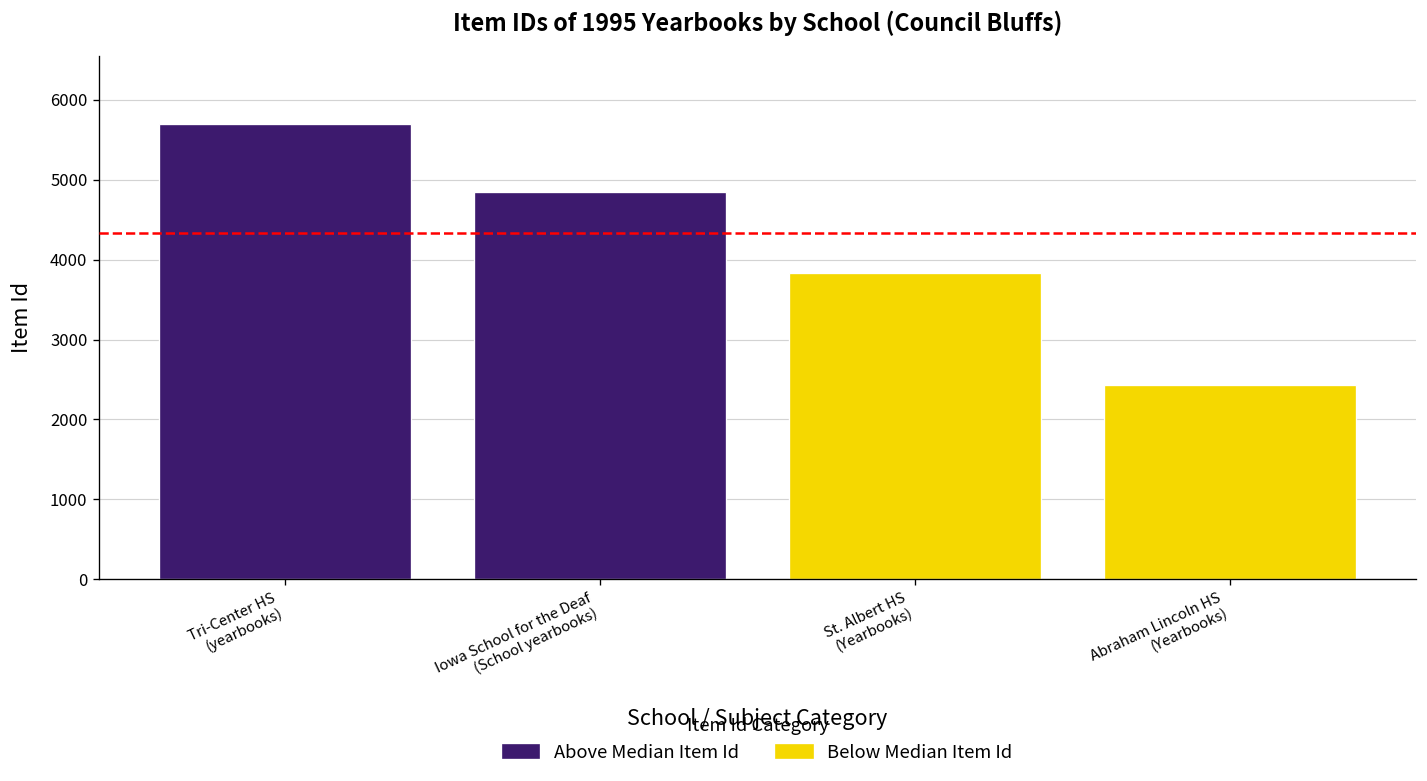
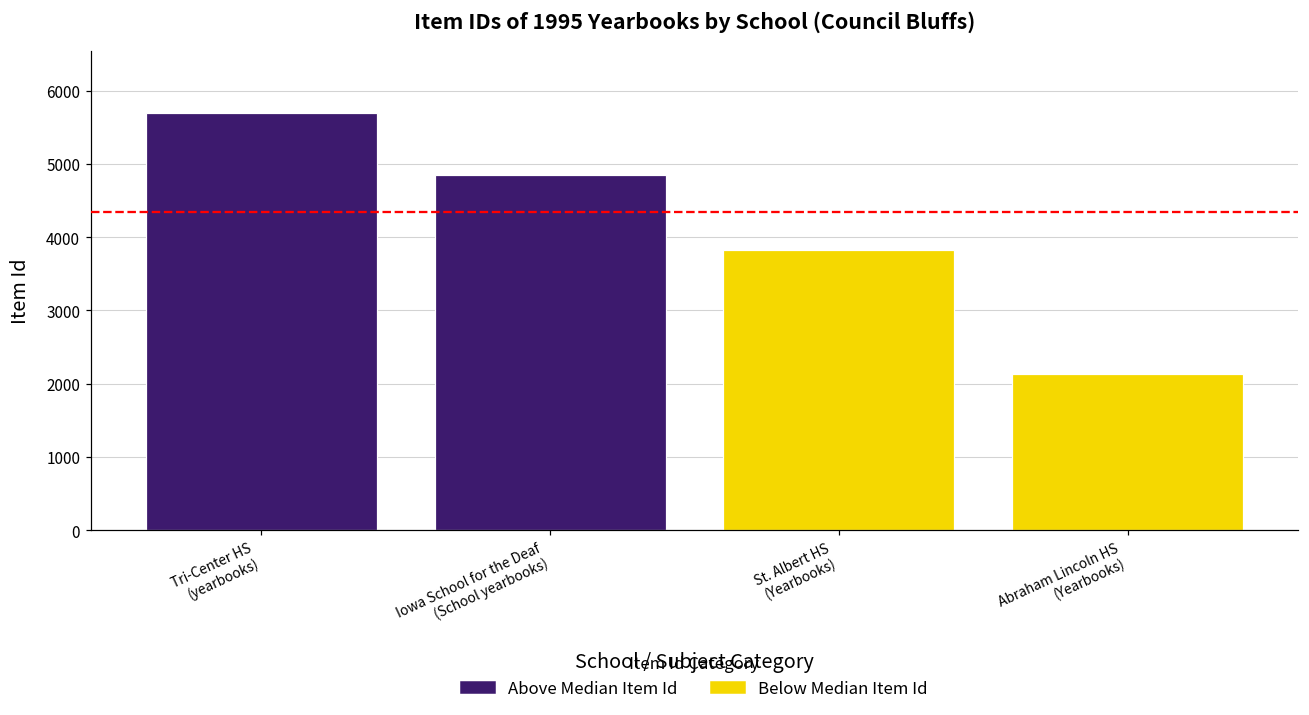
Abraham Lincoln HS (Yearbooks): 2400 -> 2100
